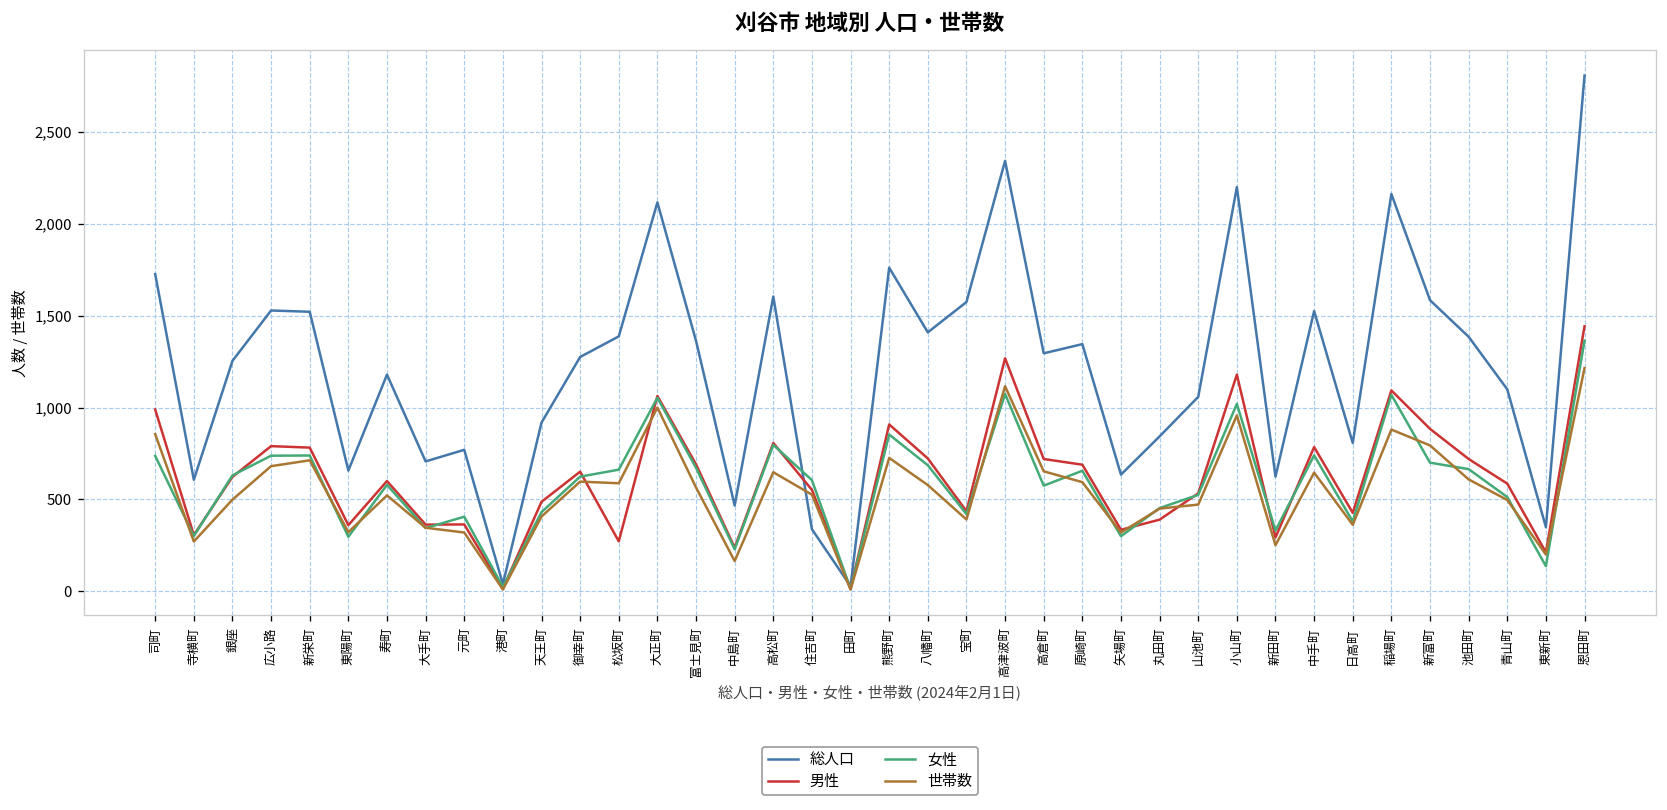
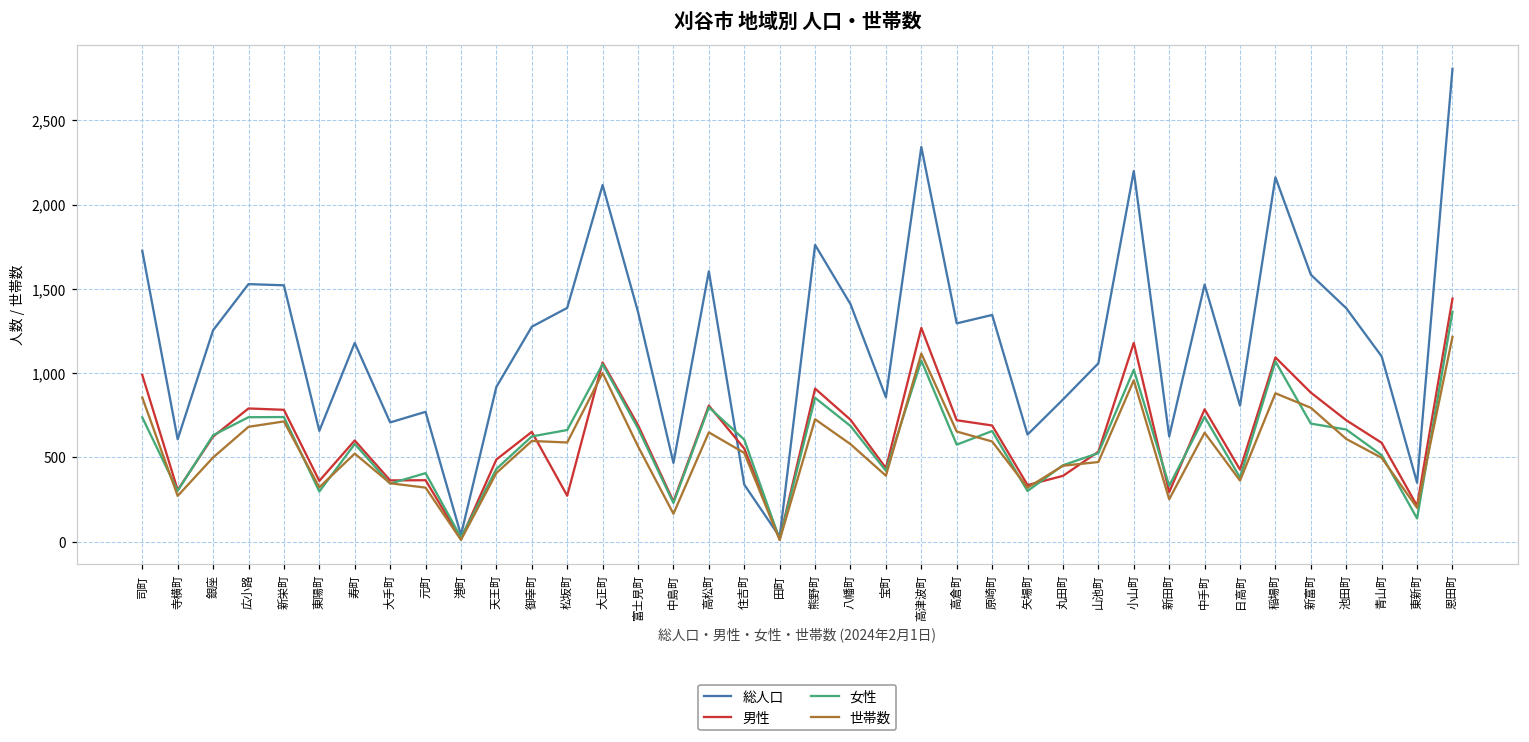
総人口, 宝町: 1,570 -> 860
